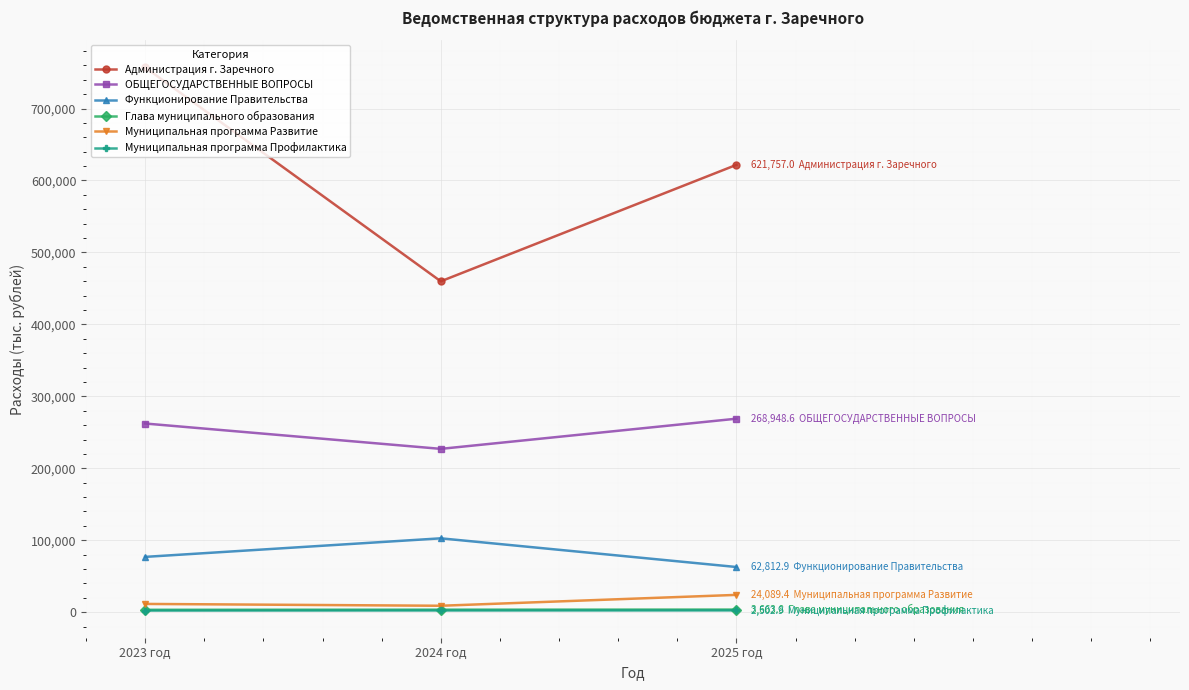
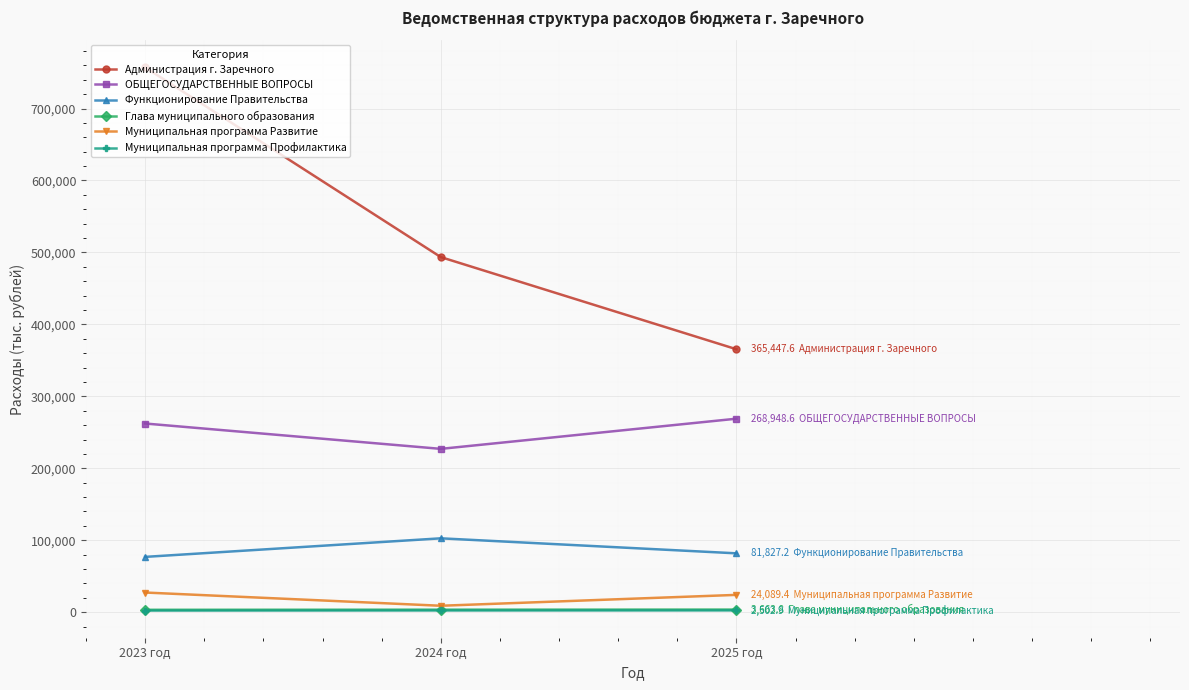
Муниципальная программа Развитие, 2023 год: 10,000 -> 30,000
Администрация г. Заречного, 2024 год: 460,000 -> 490,000
Администрация г. Заречного, 2025 год: 621,757.0 -> 365,447.6
Функционирование Правительства, 2025 год: 62,812.9 -> 81,827.2
